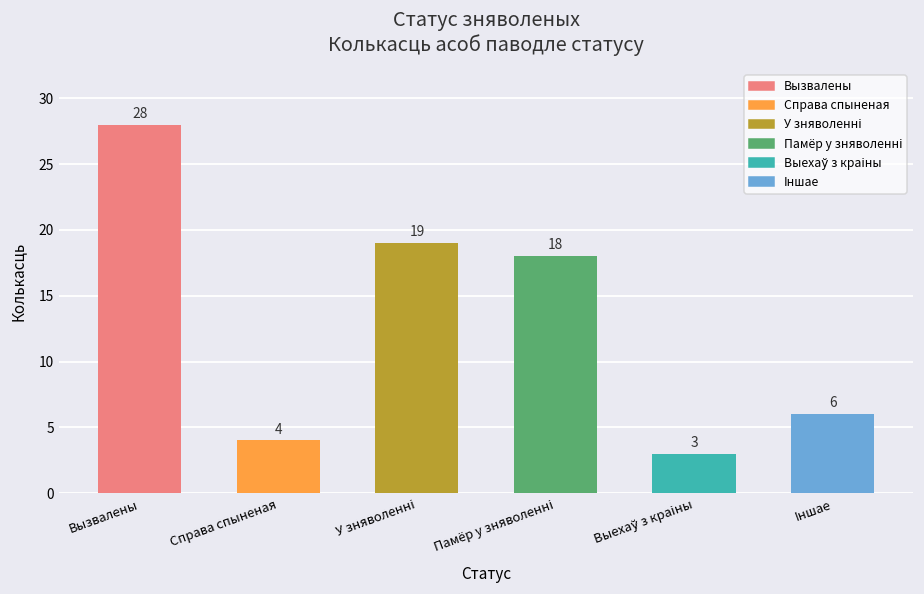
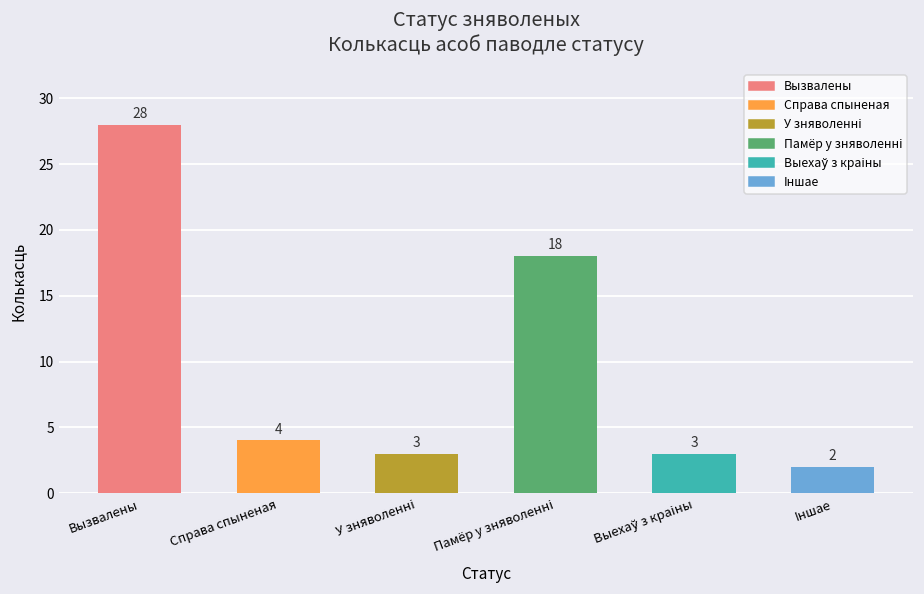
У зняволенні: 19 -> 3
Іншае: 6 -> 2
